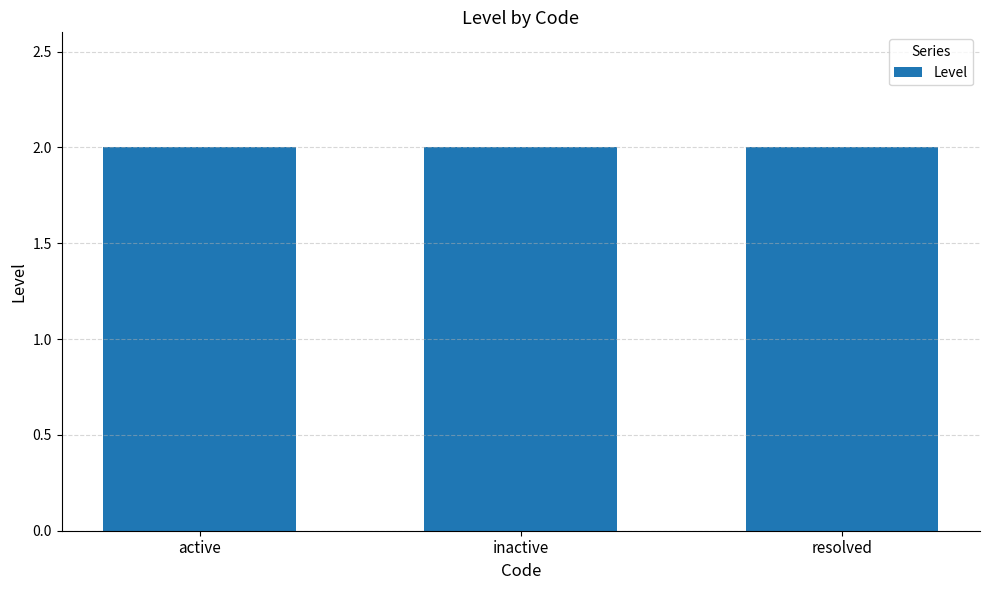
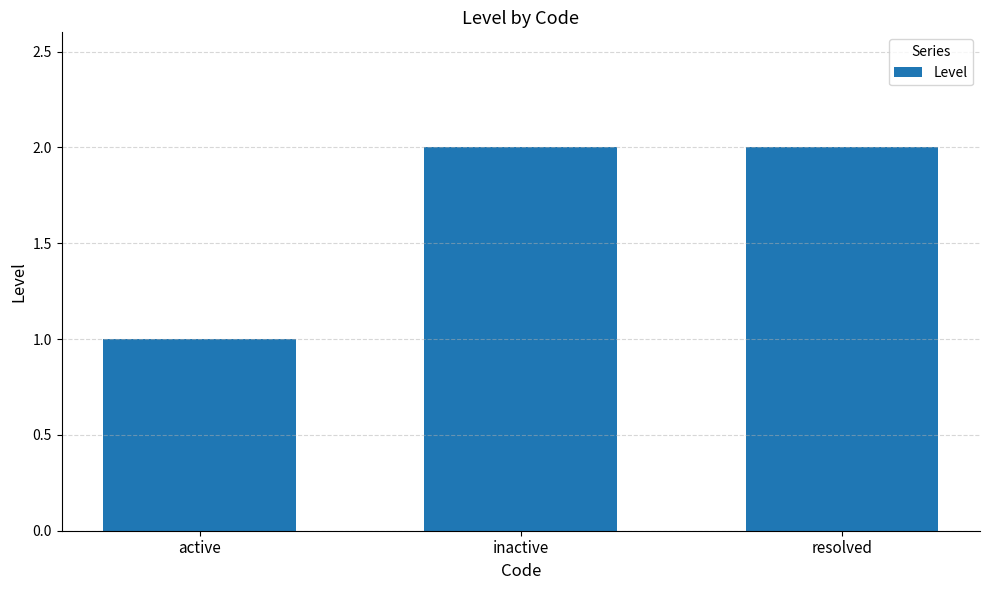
active: 2 -> 1
